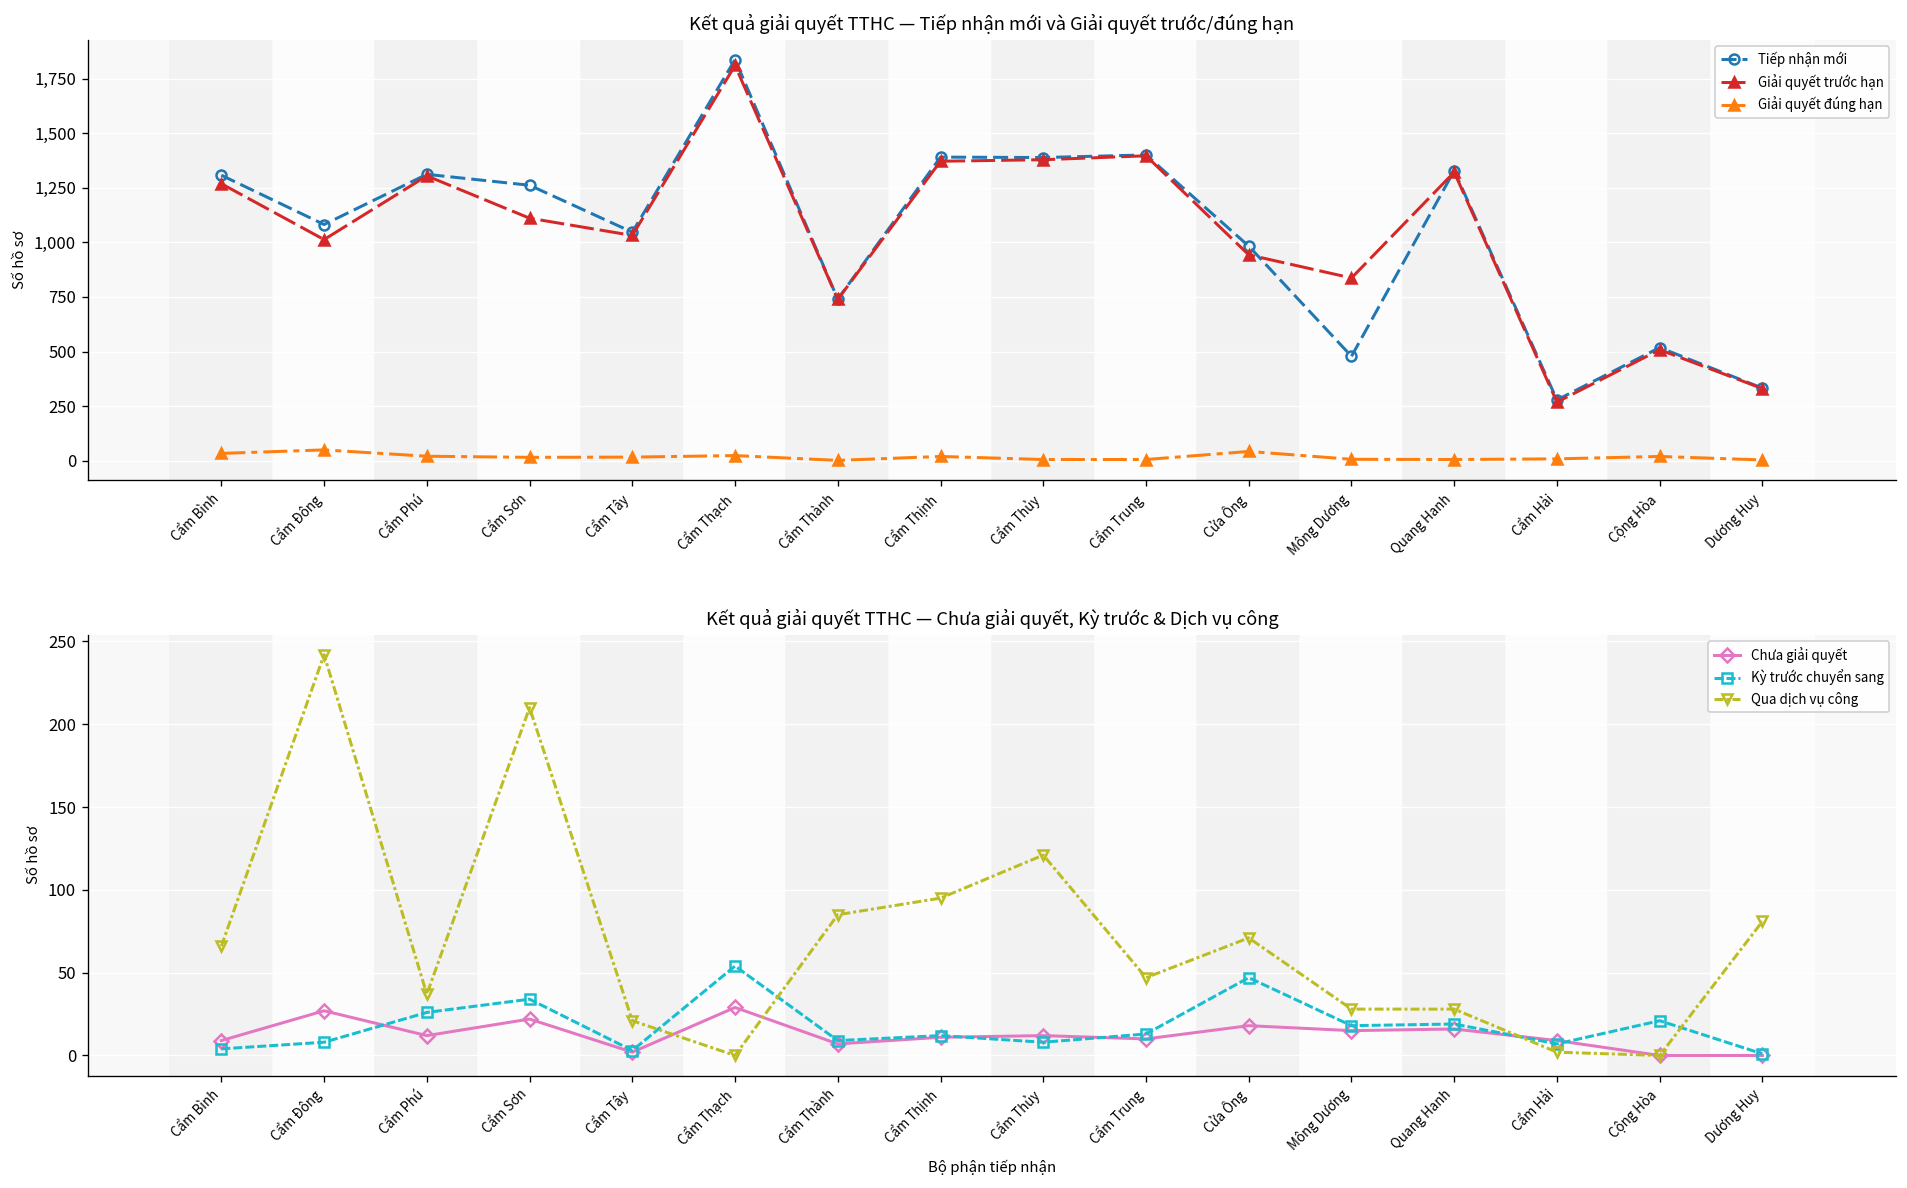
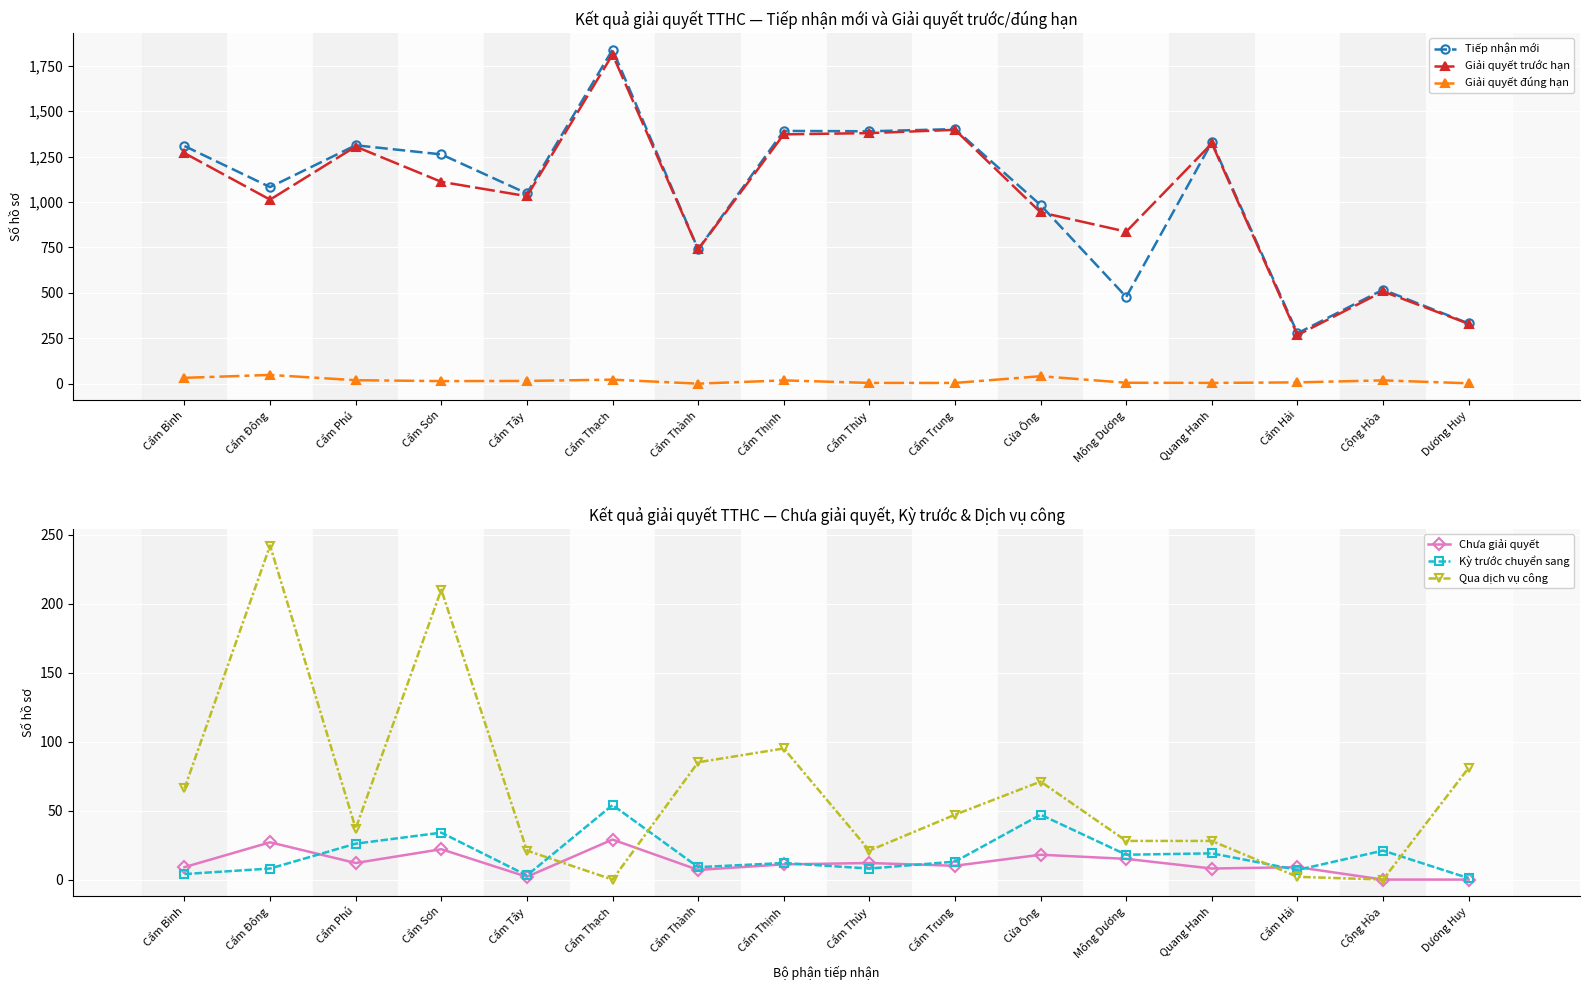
Kết quả giải quyết TTHC — Chưa giải quyết, Kỳ trước & Dịch vụ công, Qua dịch vụ công, Cẩm Thủy: 121 -> 21
Kết quả giải quyết TTHC — Chưa giải quyết, Kỳ trước & Dịch vụ công, Chưa giải quyết, Quang Hanh: 16 -> 8
